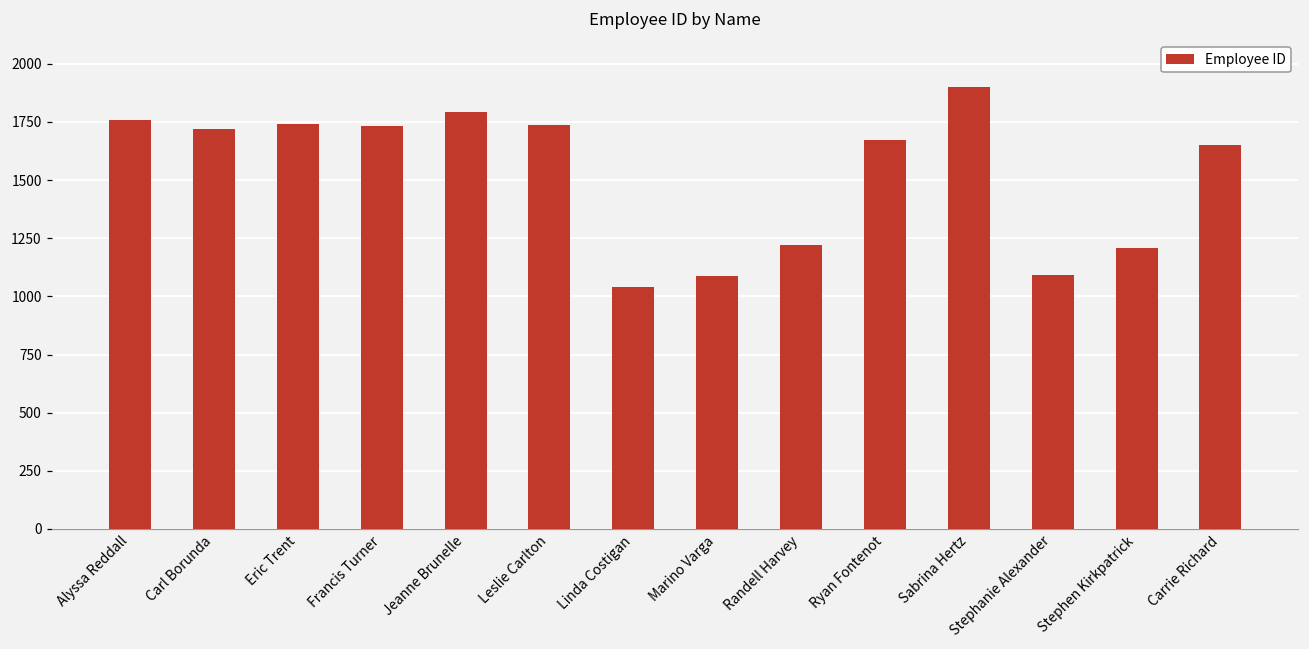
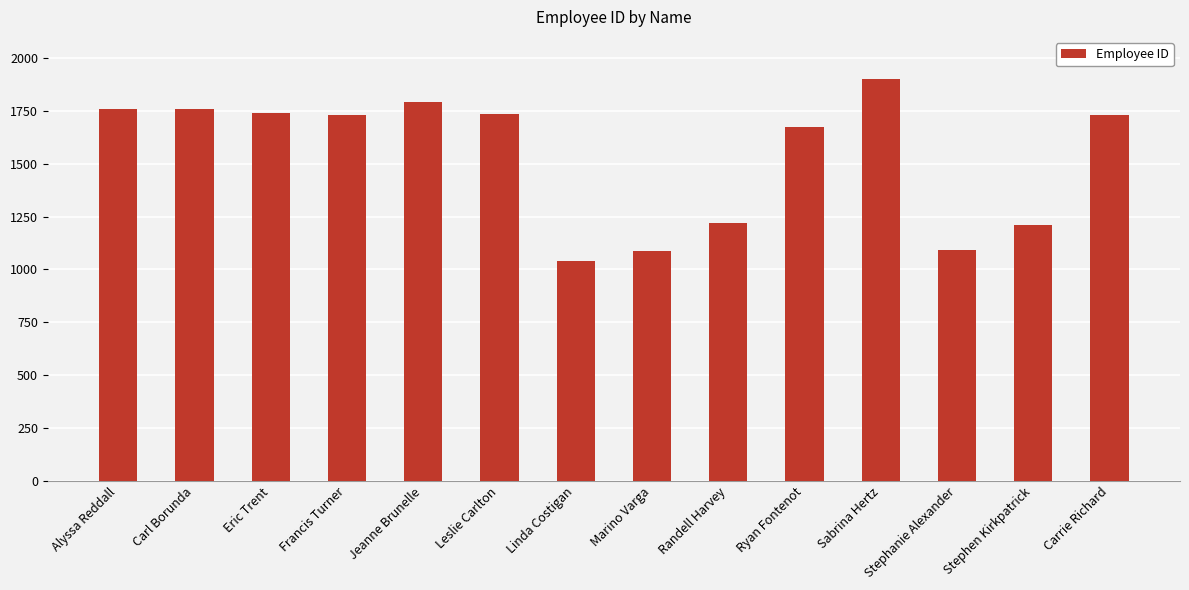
Carl Borunda: 1720 -> 1760
Carrie Richard: 1650 -> 1730
